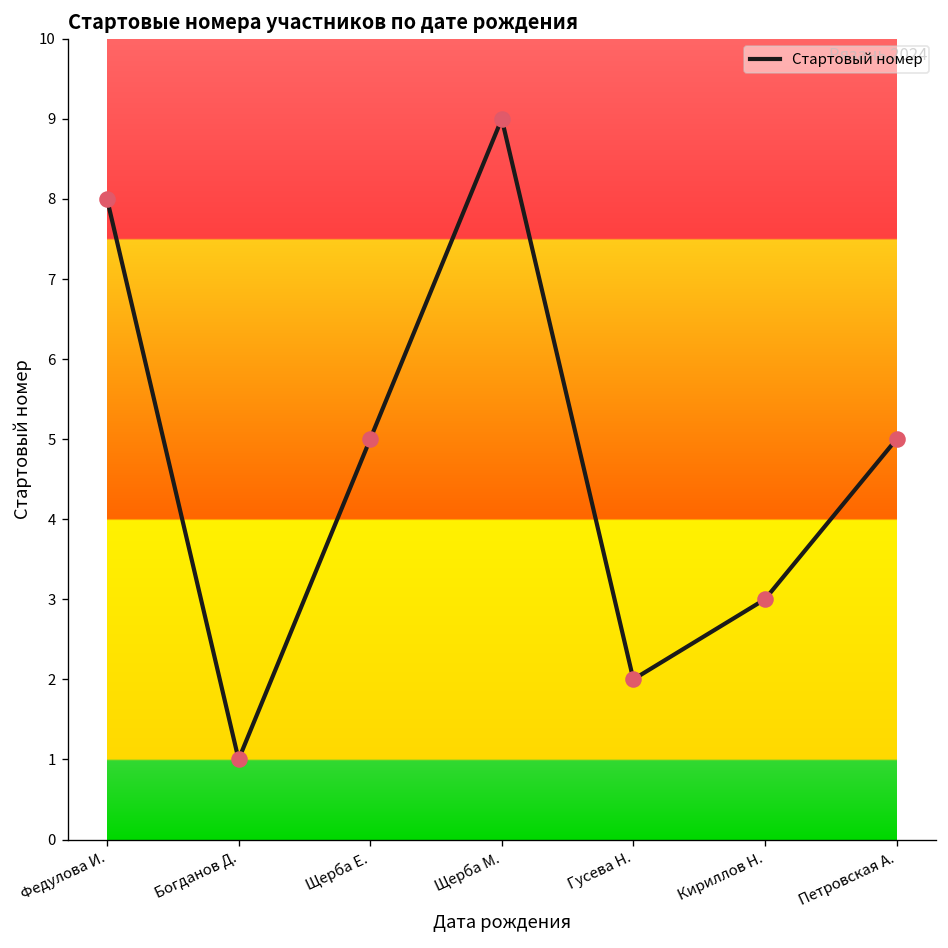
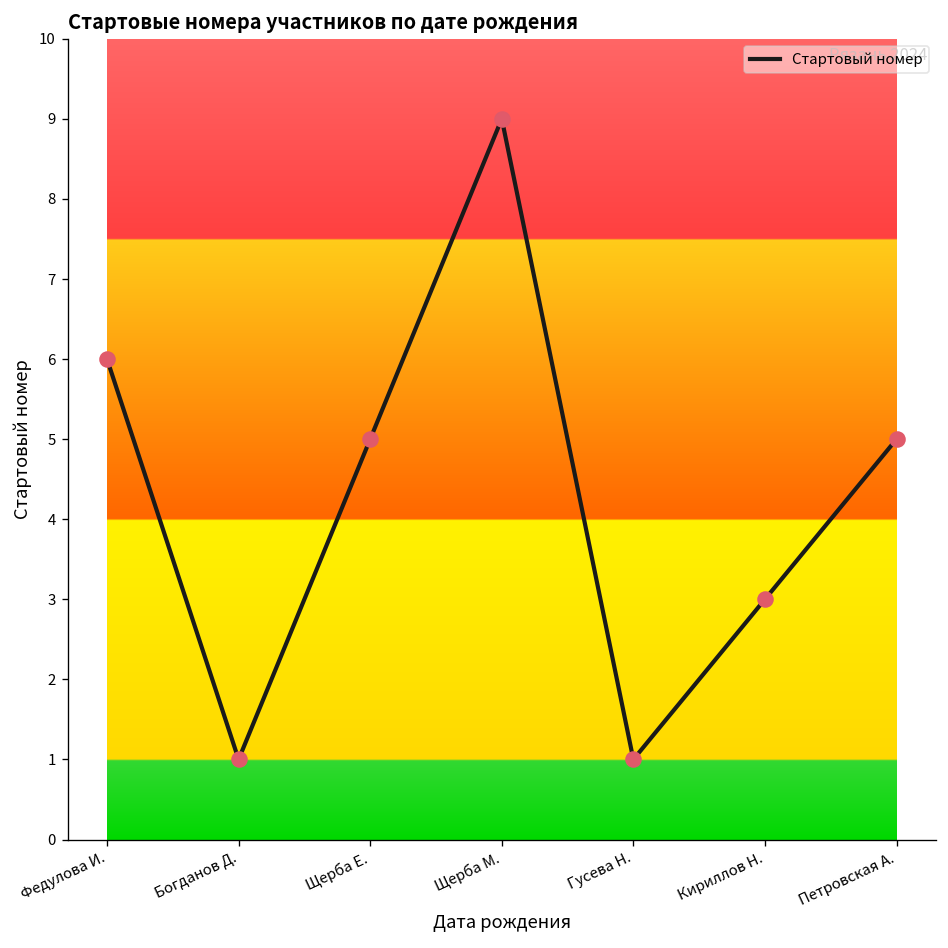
Федулова И.: 8 -> 6
Гусева Н.: 2 -> 1
